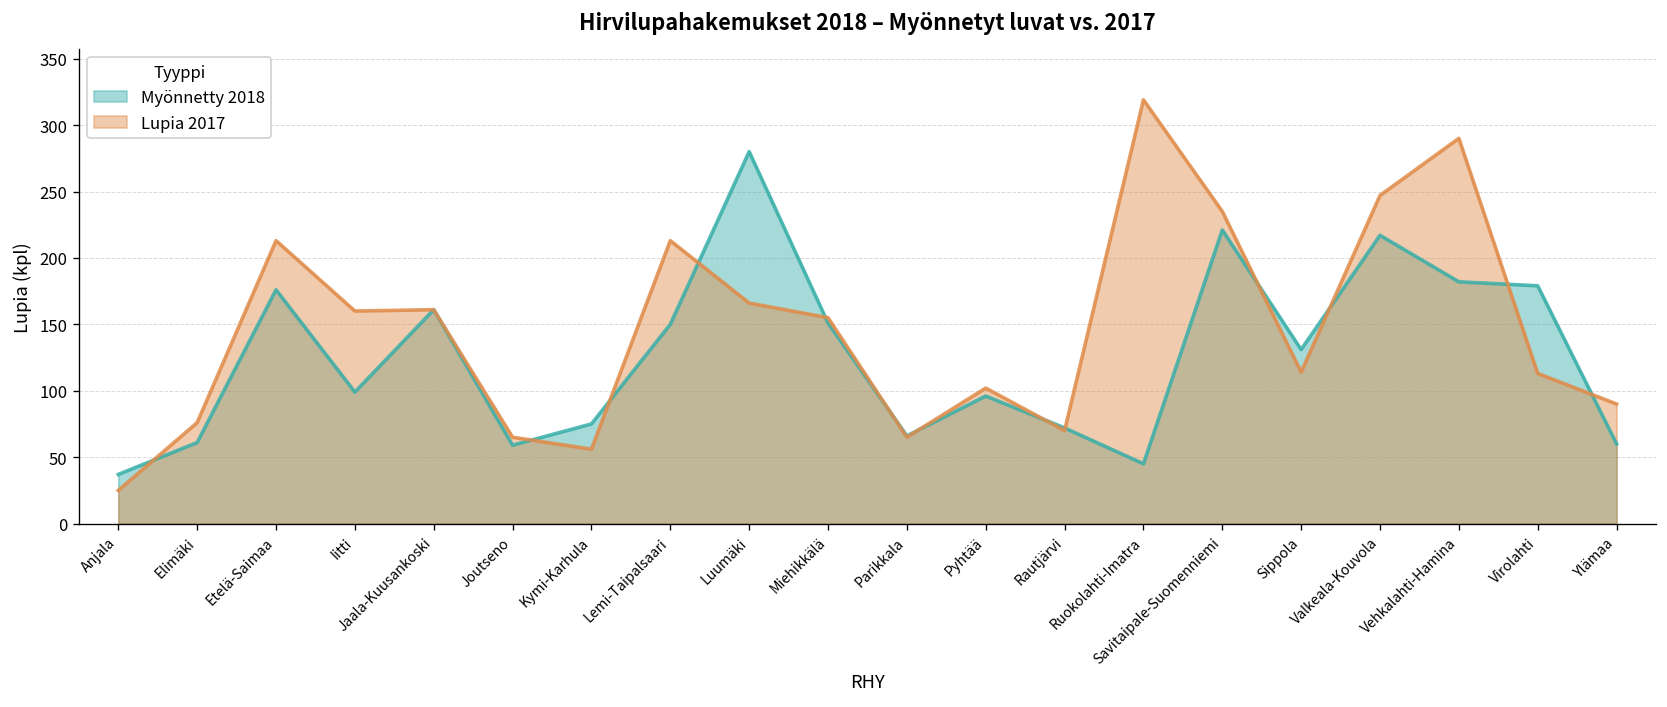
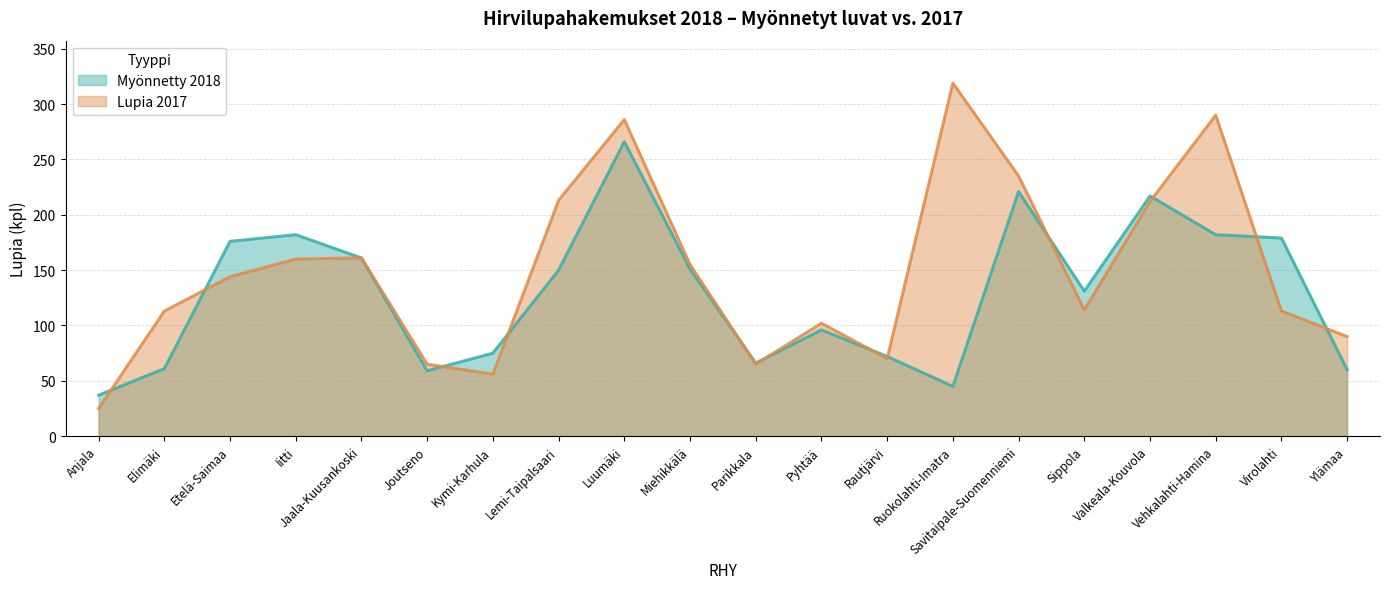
Lupia 2017, Elimäki: 76 -> 113
Lupia 2017, Etelä-Saimaa: 213 -> 144
Myönnetty 2018, Iitti: 99 -> 182
Myönnetty 2018, Luumäki: 280 -> 266
Lupia 2017, Luumäki: 166 -> 286
Lupia 2017, Valkeala-Kouvola: 247 -> 212
